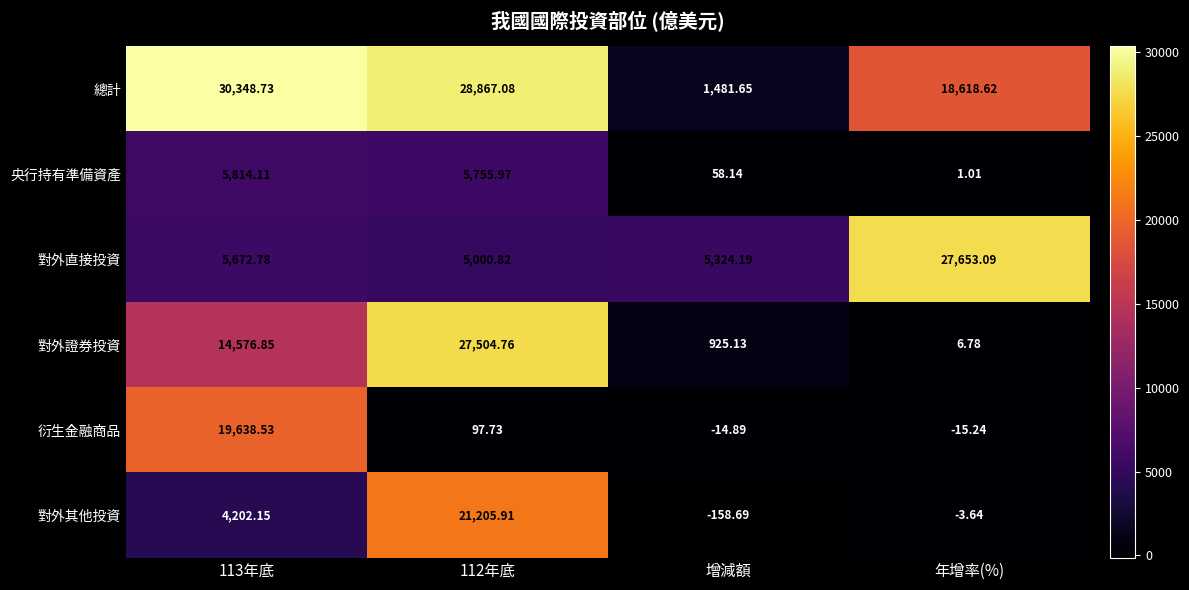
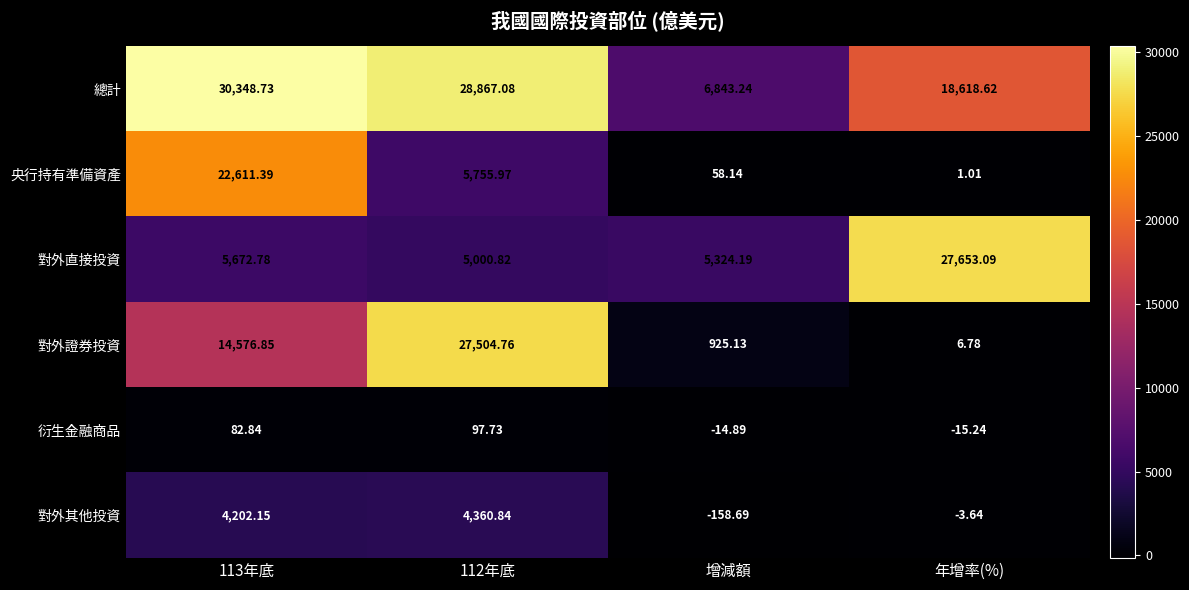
總計, 增減額: 1,481.65 -> 6,843.24
央行持有準備資產, 113年底: 5,814.11 -> 22,611.39
衍生金融商品, 113年底: 19,638.53 -> 82.84
對外其他投資, 112年底: 21,205.91 -> 4,360.84
